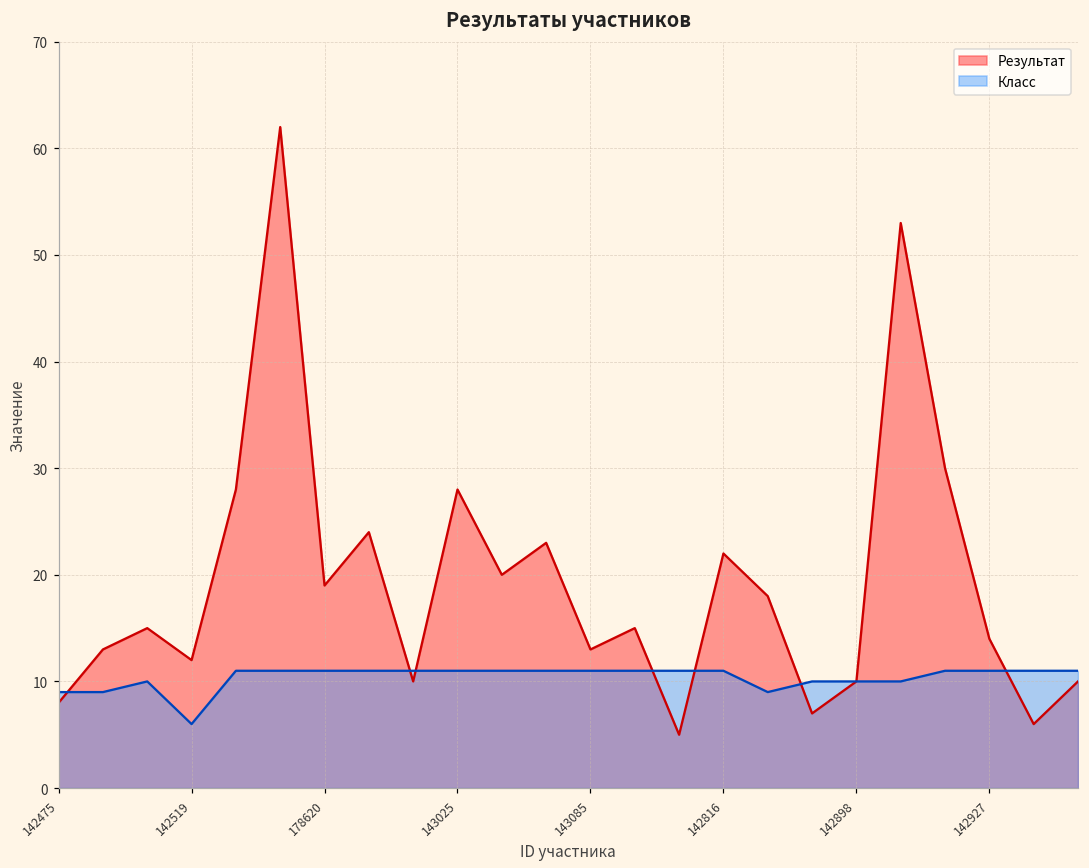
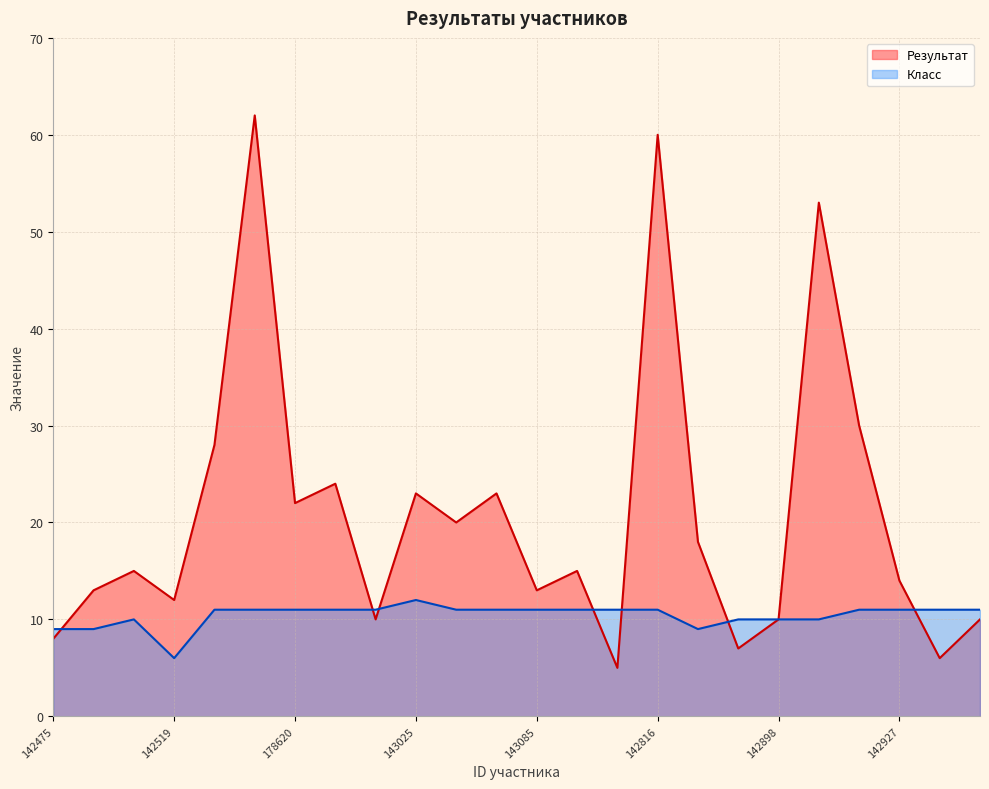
Результат, 178620: 19 -> 22
Результат, 143025: 28 -> 23
Класс, 143025: 11 -> 12
Результат, 142816: 22 -> 60
